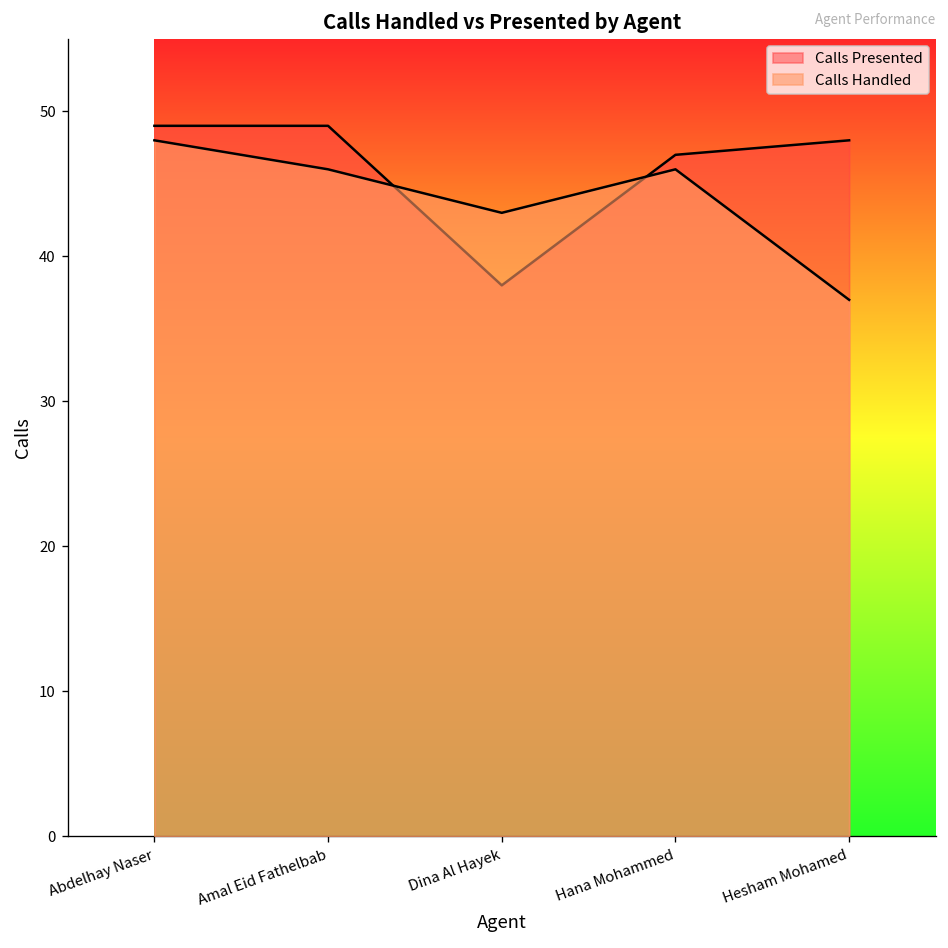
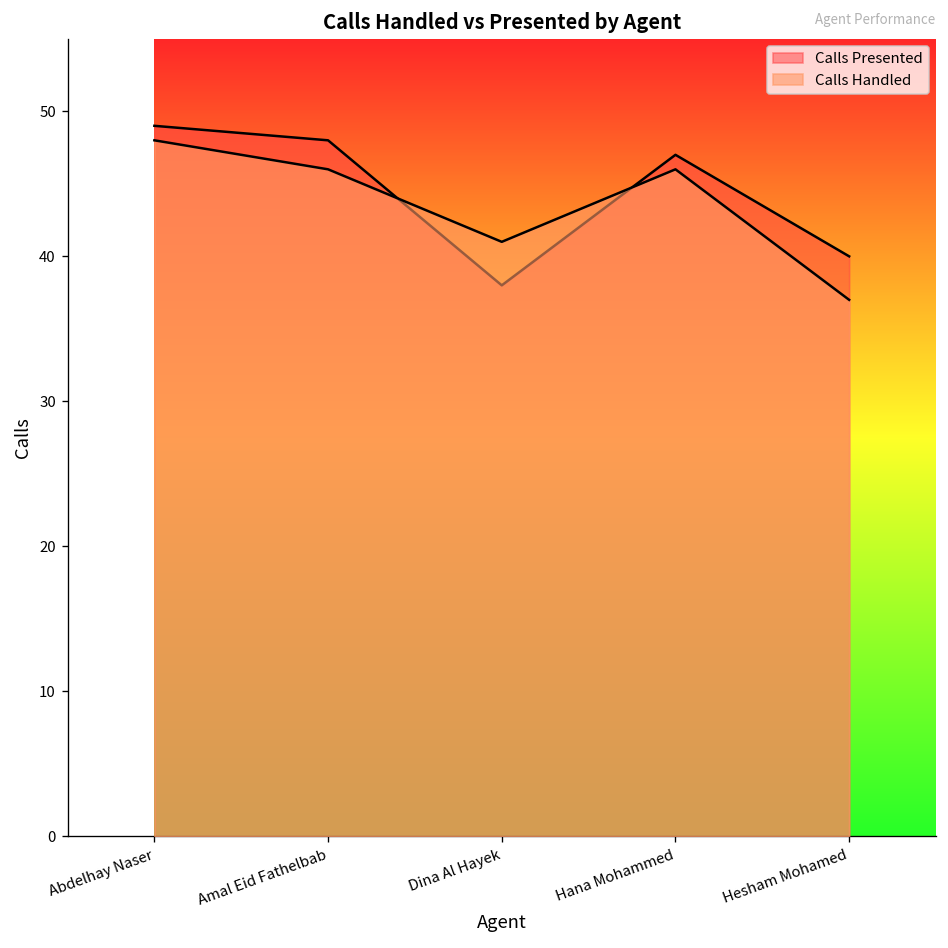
Calls Presented, Amal Eid Fathelbab: 49 -> 48
Calls Handled, Dina Al Hayek: 43 -> 41
Calls Presented, Hesham Mohamed: 48 -> 40
